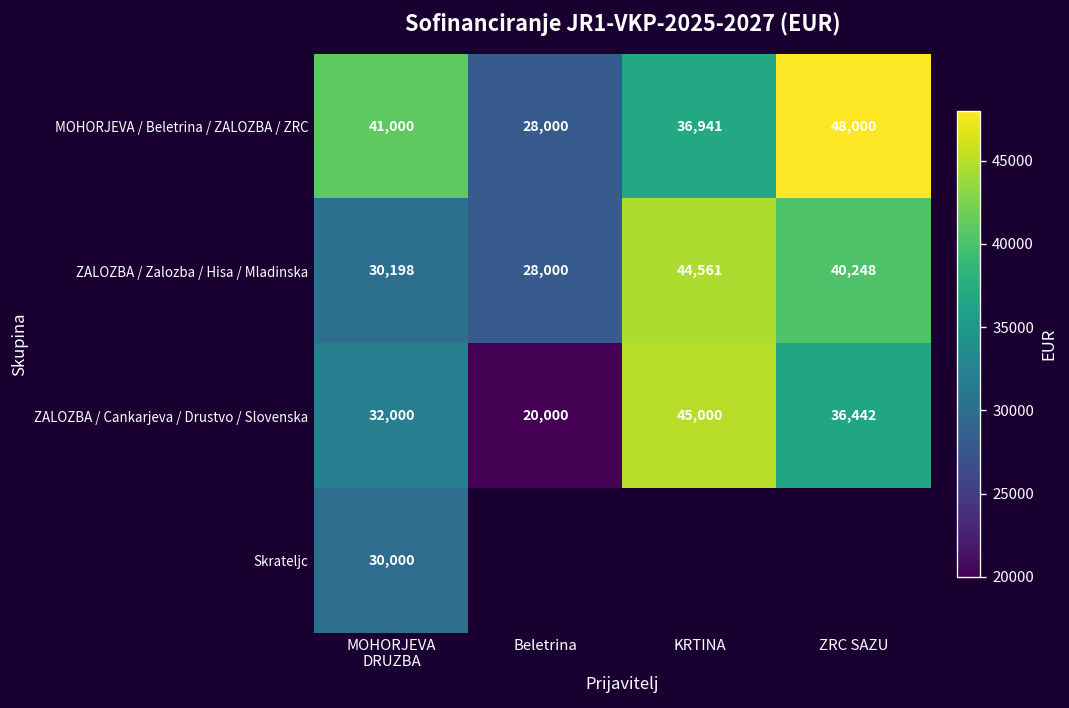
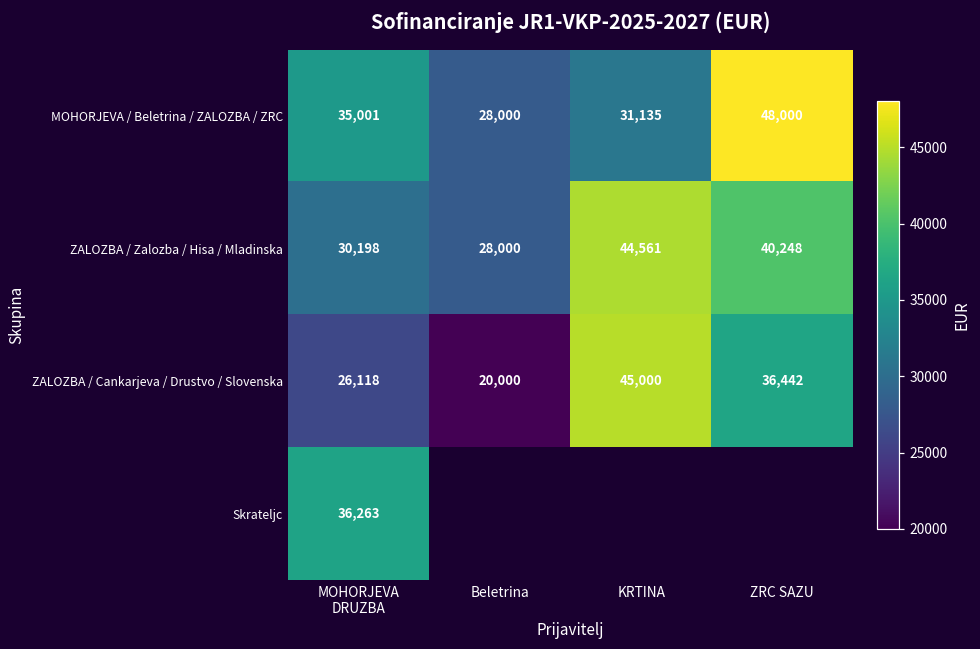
MOHORJEVA / Beletrina / ZALOZBA / ZRC, MOHORJEVA DRUZBA: 41,000 -> 35,001
MOHORJEVA / Beletrina / ZALOZBA / ZRC, KRTINA: 36,941 -> 31,135
ZALOZBA / Cankarjeva / Drustvo / Slovenska, MOHORJEVA DRUZBA: 32,000 -> 26,118
Skrateljc, MOHORJEVA DRUZBA: 30,000 -> 36,263
